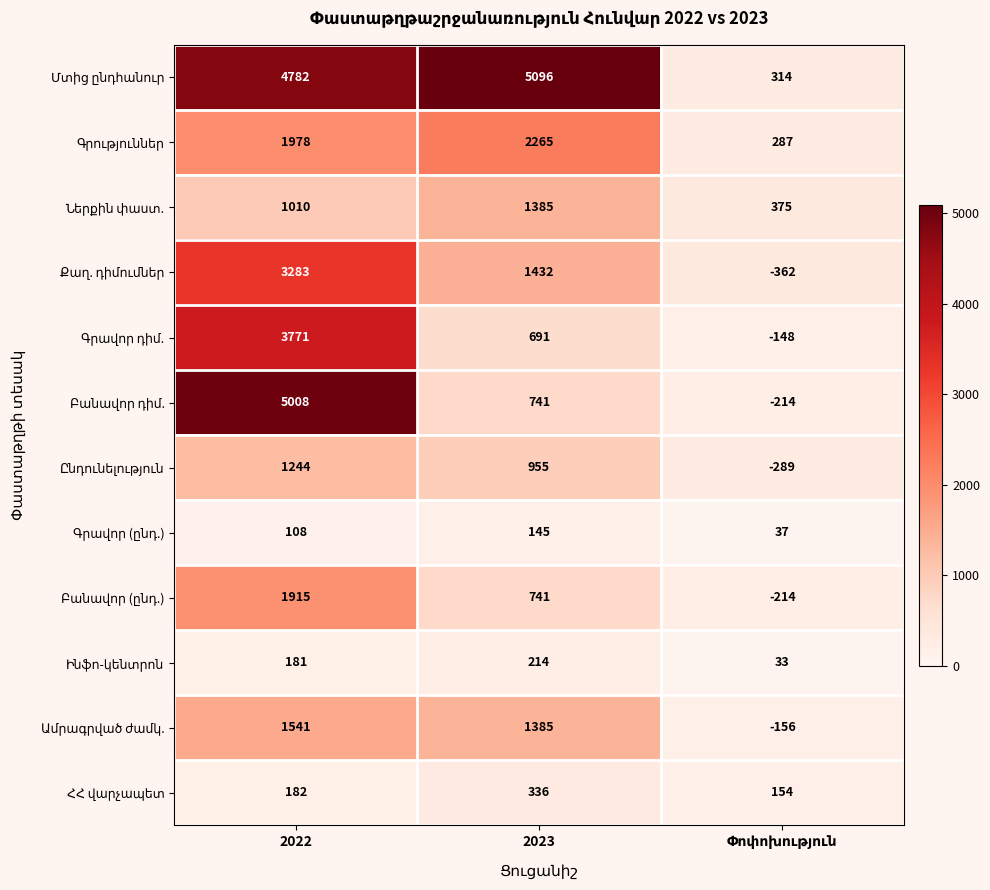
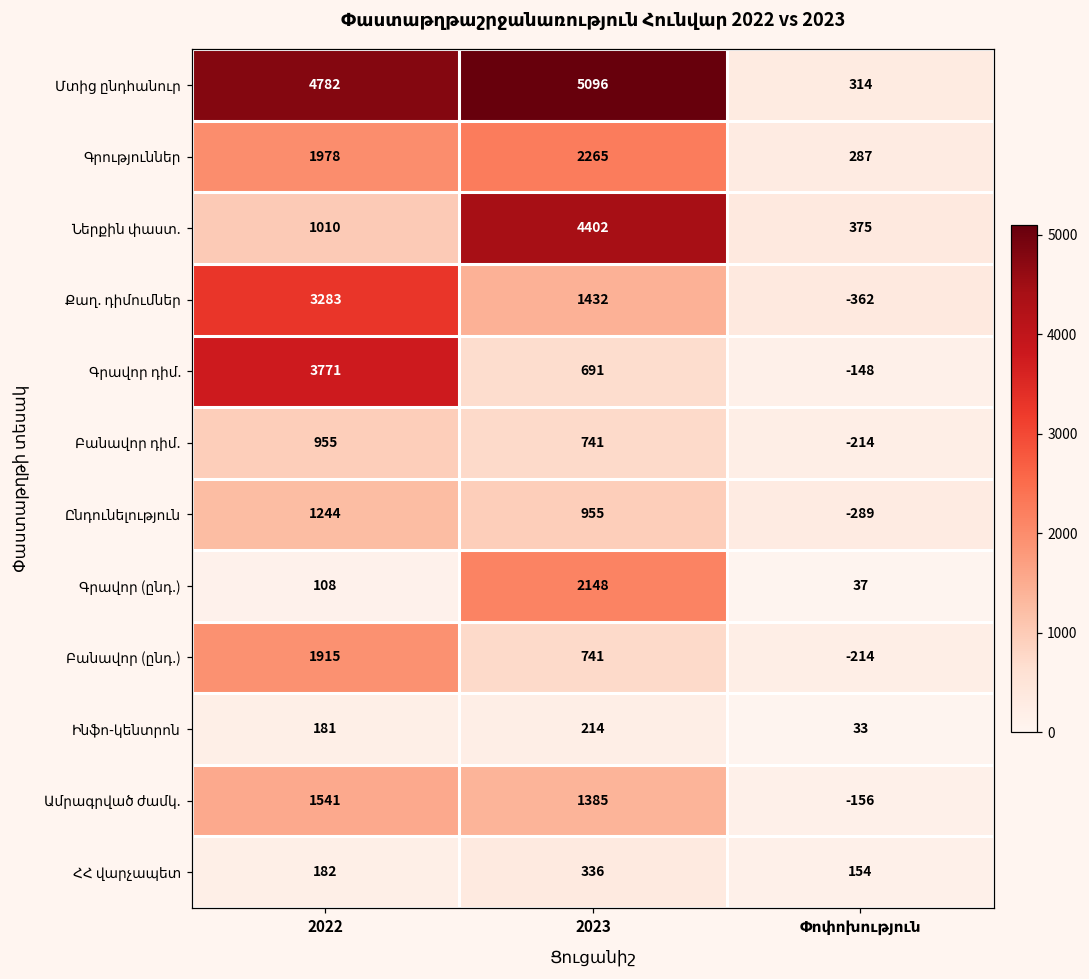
Ներքին փաստ., 2023: 1385 -> 4402
Բանավոր դիմ., 2022: 5008 -> 955
Գրավոր (ընդ.), 2023: 145 -> 2148
